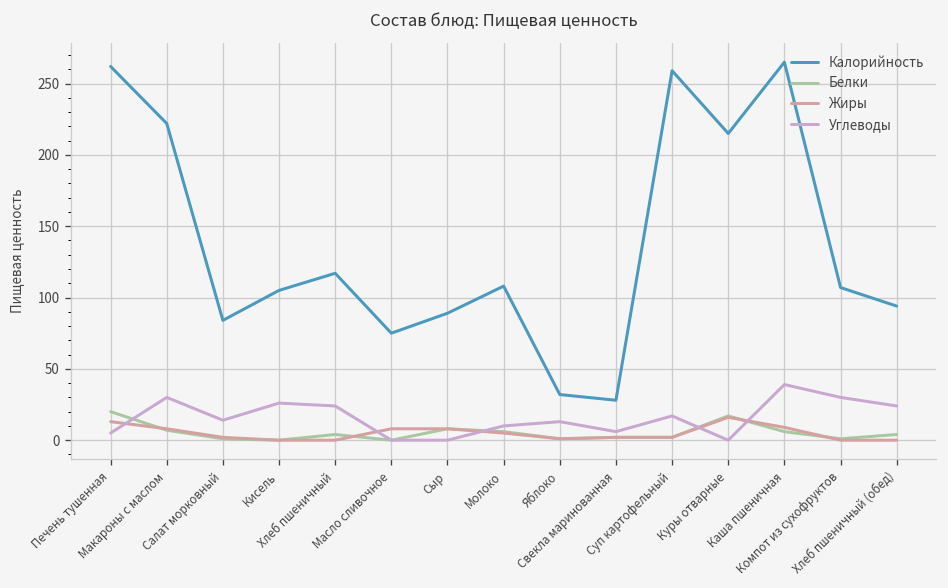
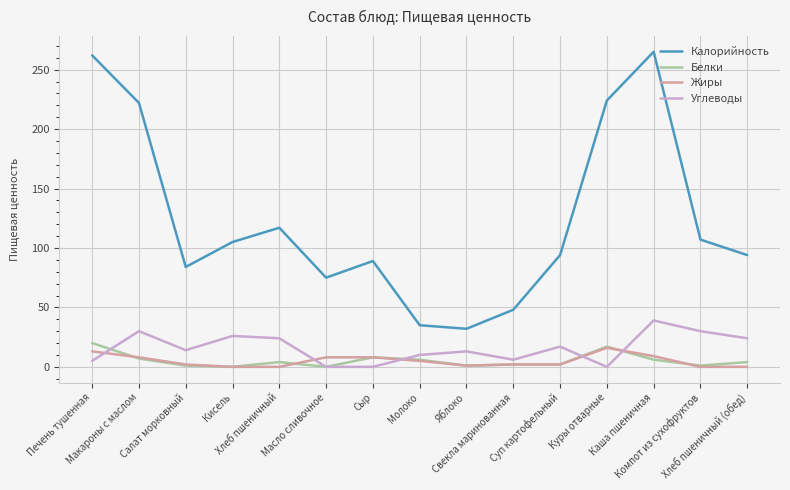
Калорийность, Молоко: 108 -> 35
Калорийность, Свекла маринованная: 28 -> 48
Калорийность, Суп картофельный: 259 -> 94
Калорийность, Куры отварные: 215 -> 224
